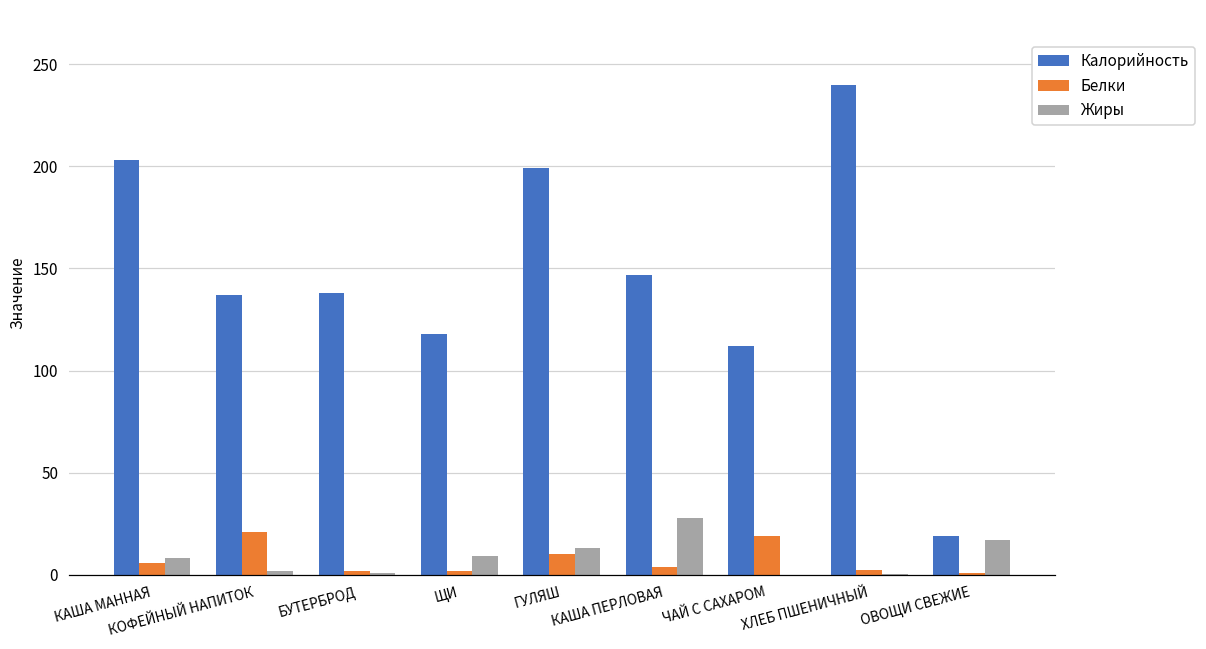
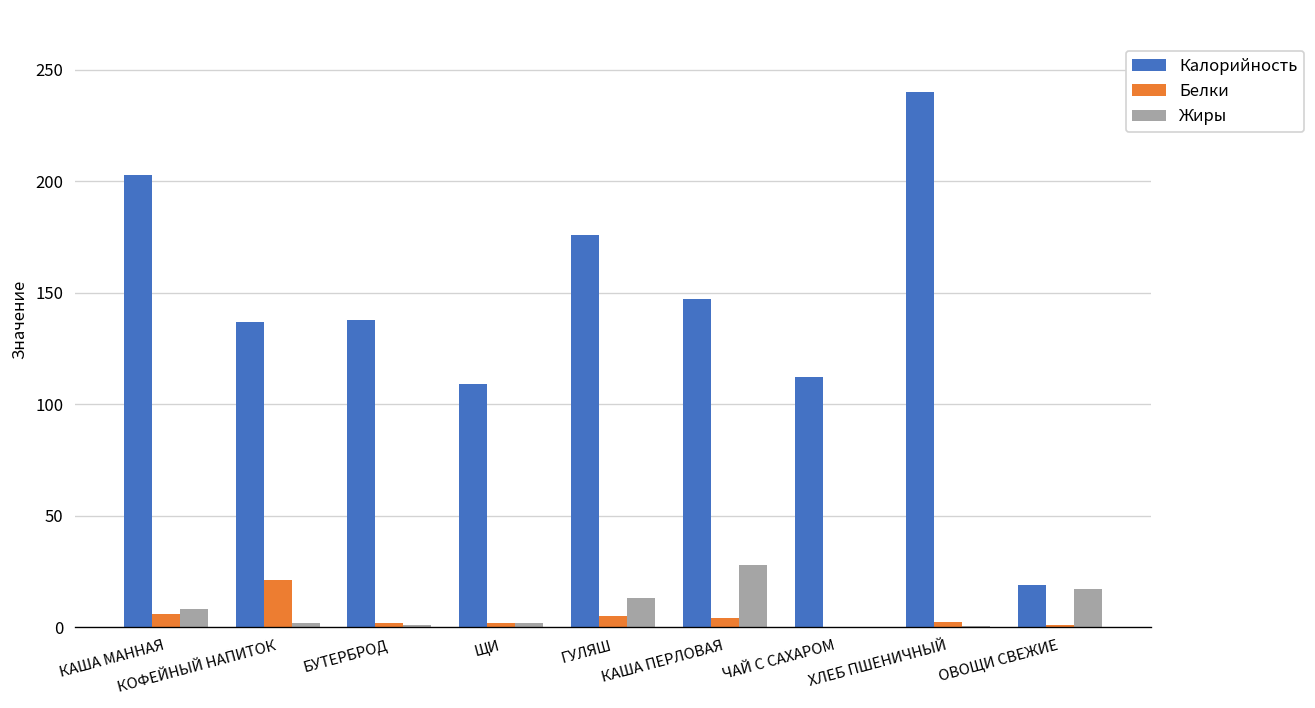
Калорийность, ЩИ: 118 -> 109
Жиры, ЩИ: 9 -> 2
Калорийность, ГУЛЯШ: 199 -> 176
Белки, ГУЛЯШ: 10 -> 5
Белки, ЧАЙ С САХАРОМ: 19 -> 0
